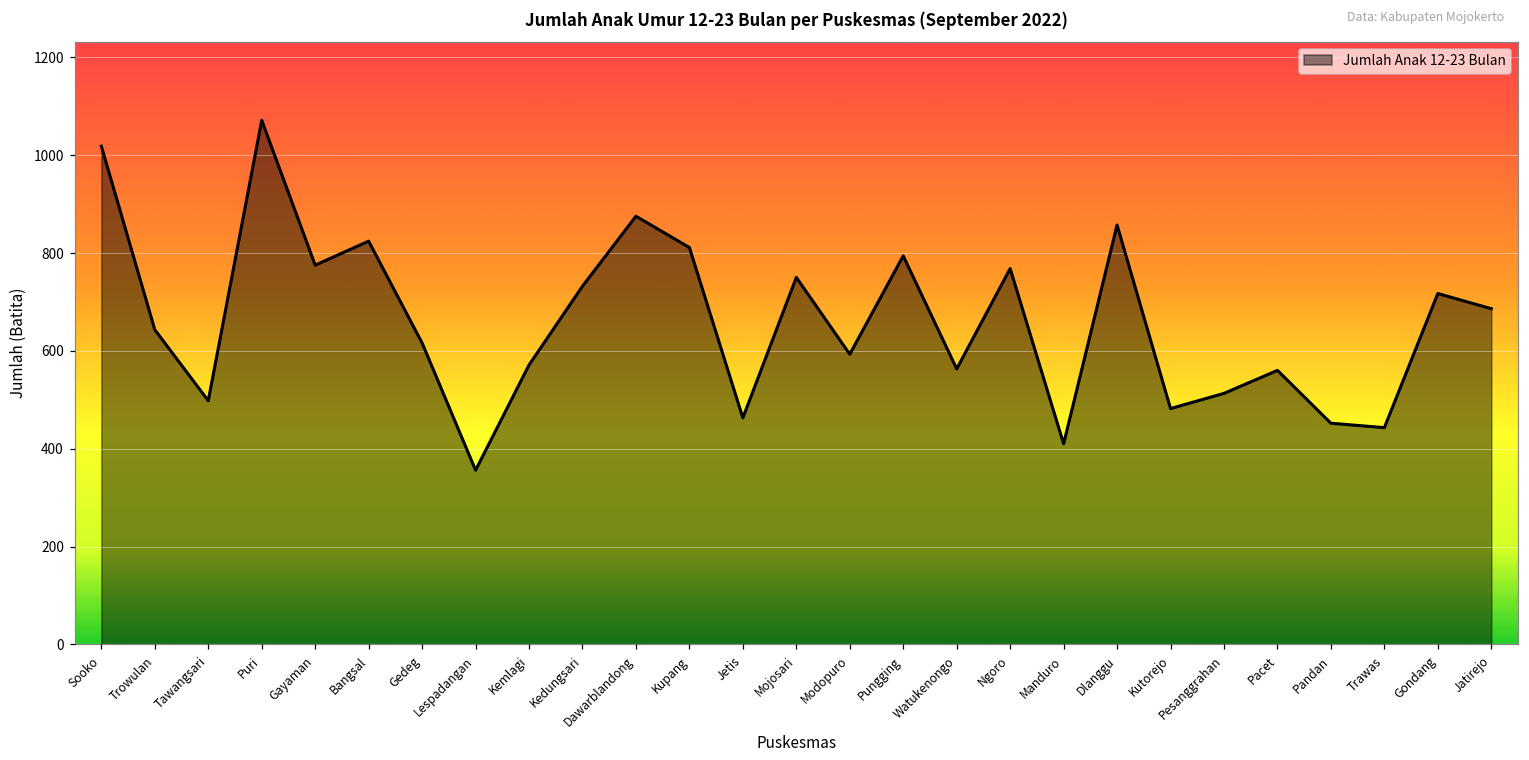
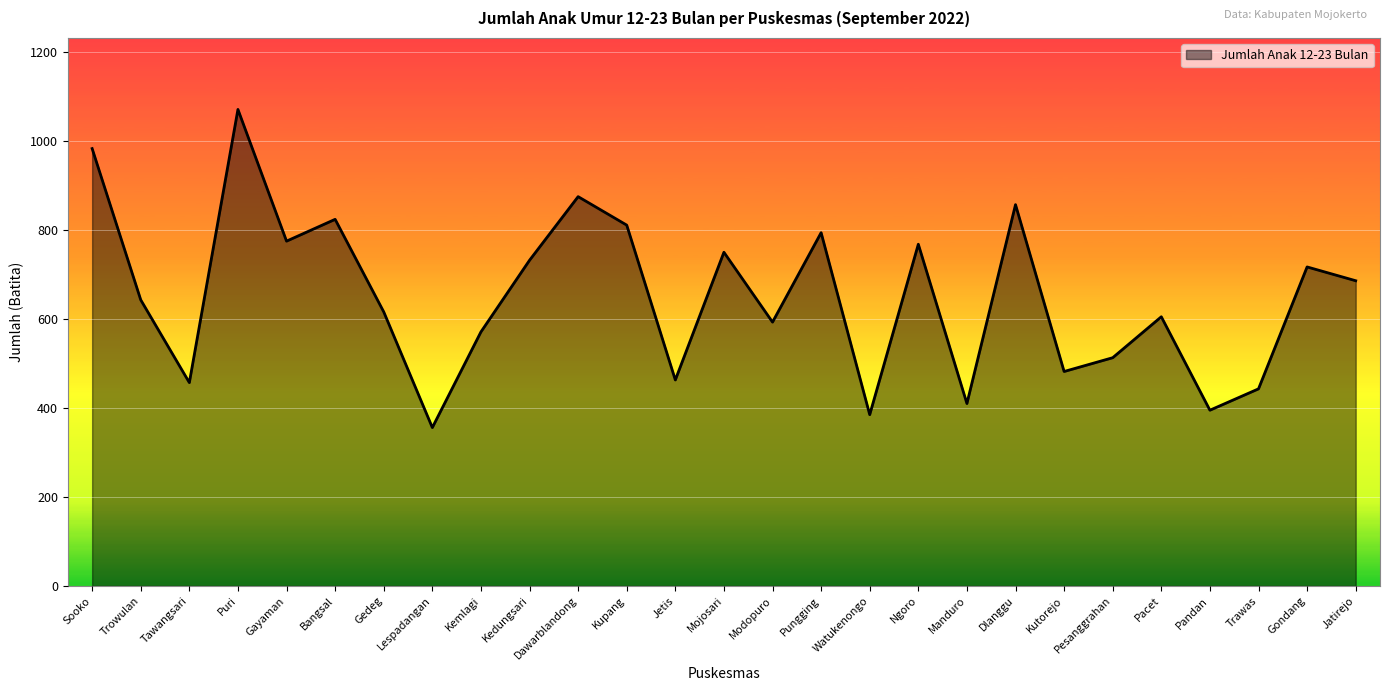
Sooko: 1020 -> 980
Tawangsari: 500 -> 460
Watukenongo: 560 -> 390
Pacet: 560 -> 610
Pandan: 450 -> 400
